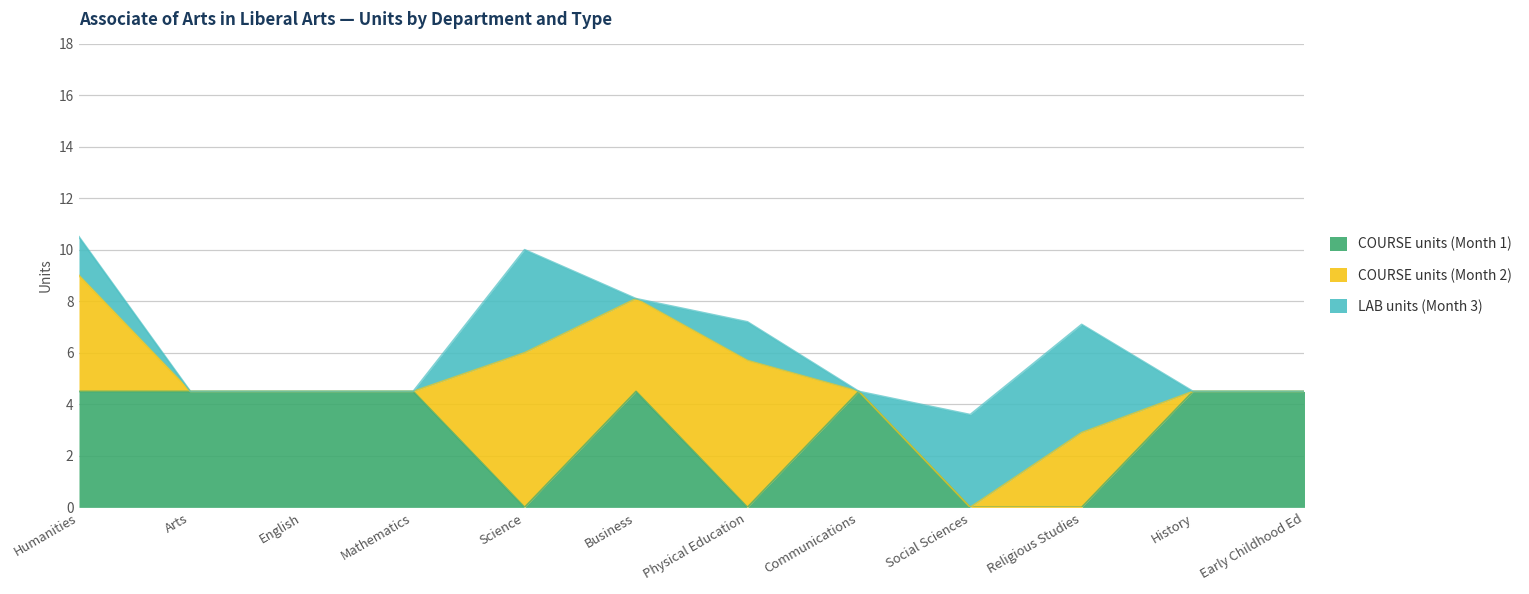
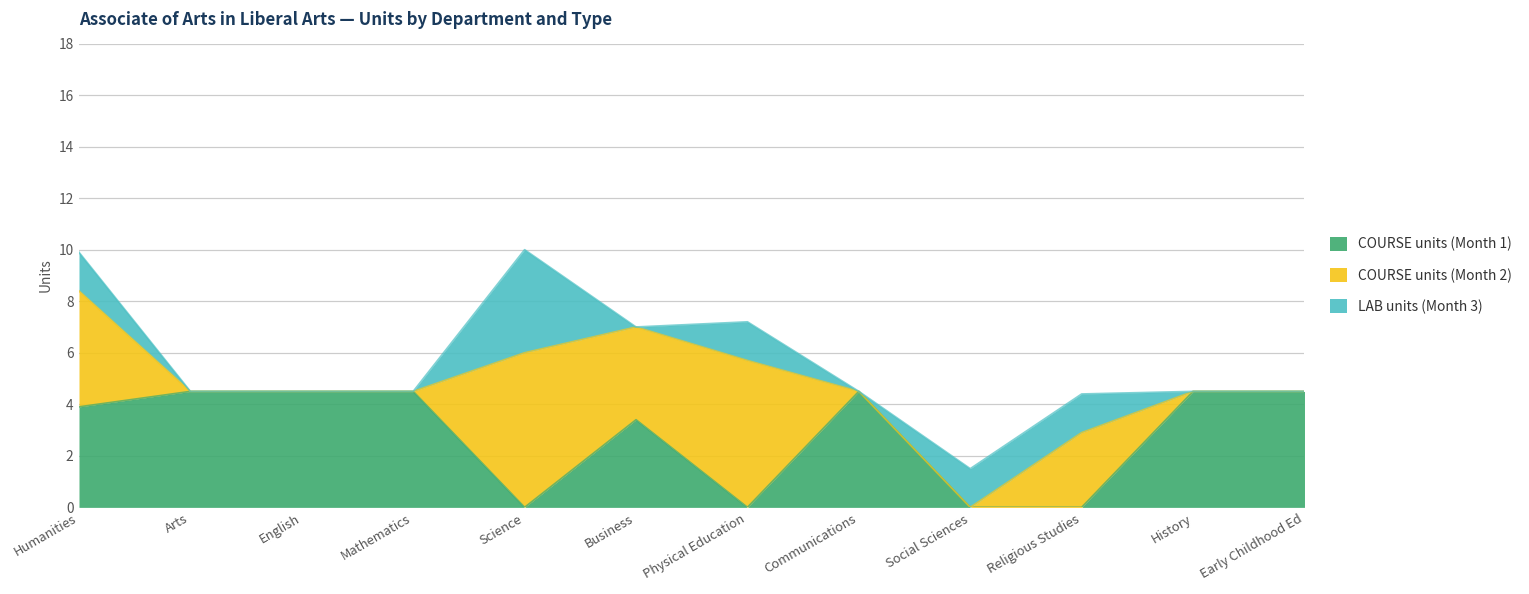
COURSE units (Month 1), Humanities: 4.5 -> 3.9
COURSE units (Month 1), Business: 4.5 -> 3.4
LAB units (Month 3), Social Sciences: 3.6 -> 1.5
LAB units (Month 3), Religious Studies: 4.2 -> 1.5
